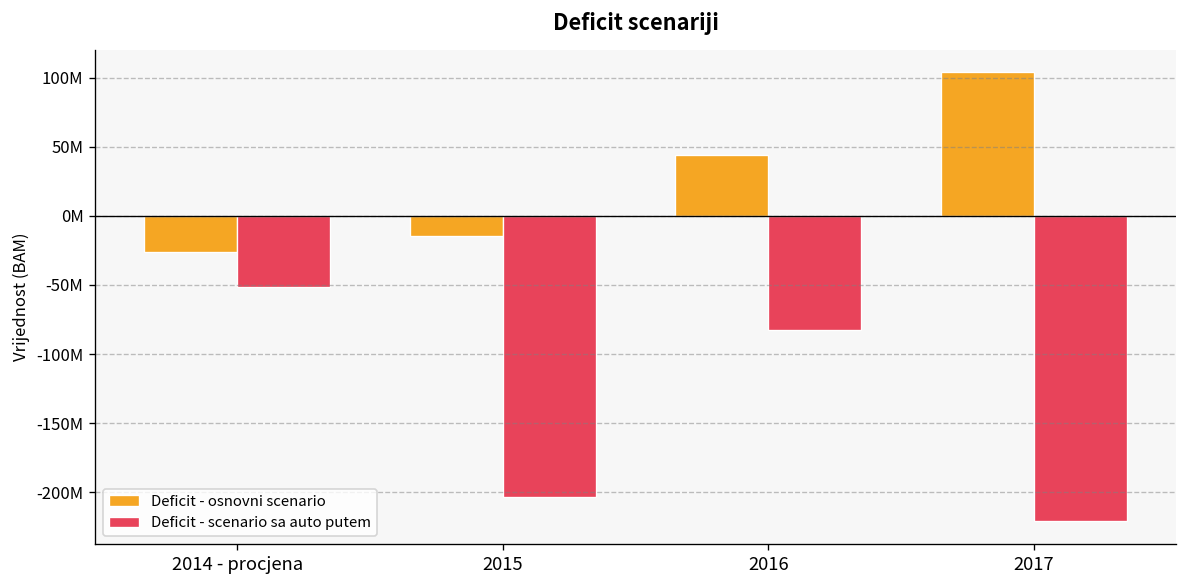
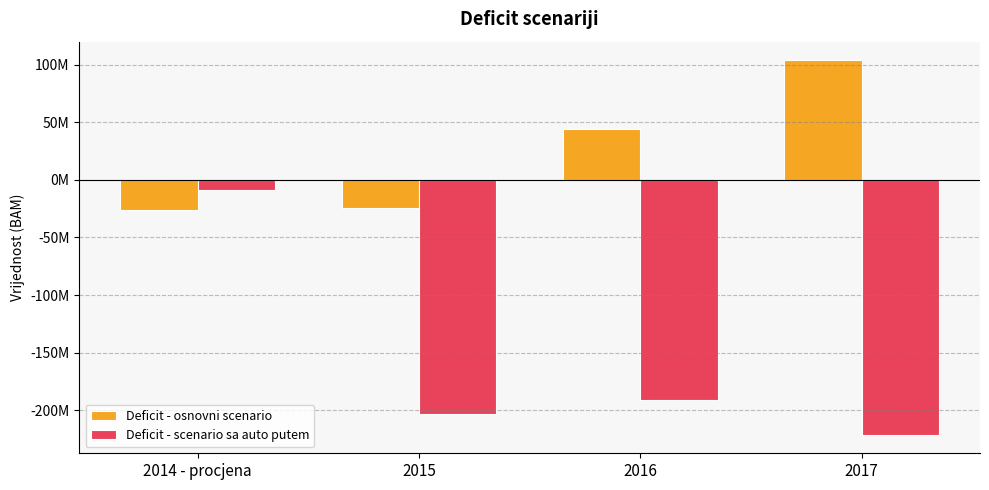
Deficit - scenario sa auto putem, 2014 - procjena: -51000000 -> -9000000
Deficit - osnovni scenario, 2015: -14000000 -> -25000000
Deficit - scenario sa auto putem, 2016: -82000000 -> -192000000
